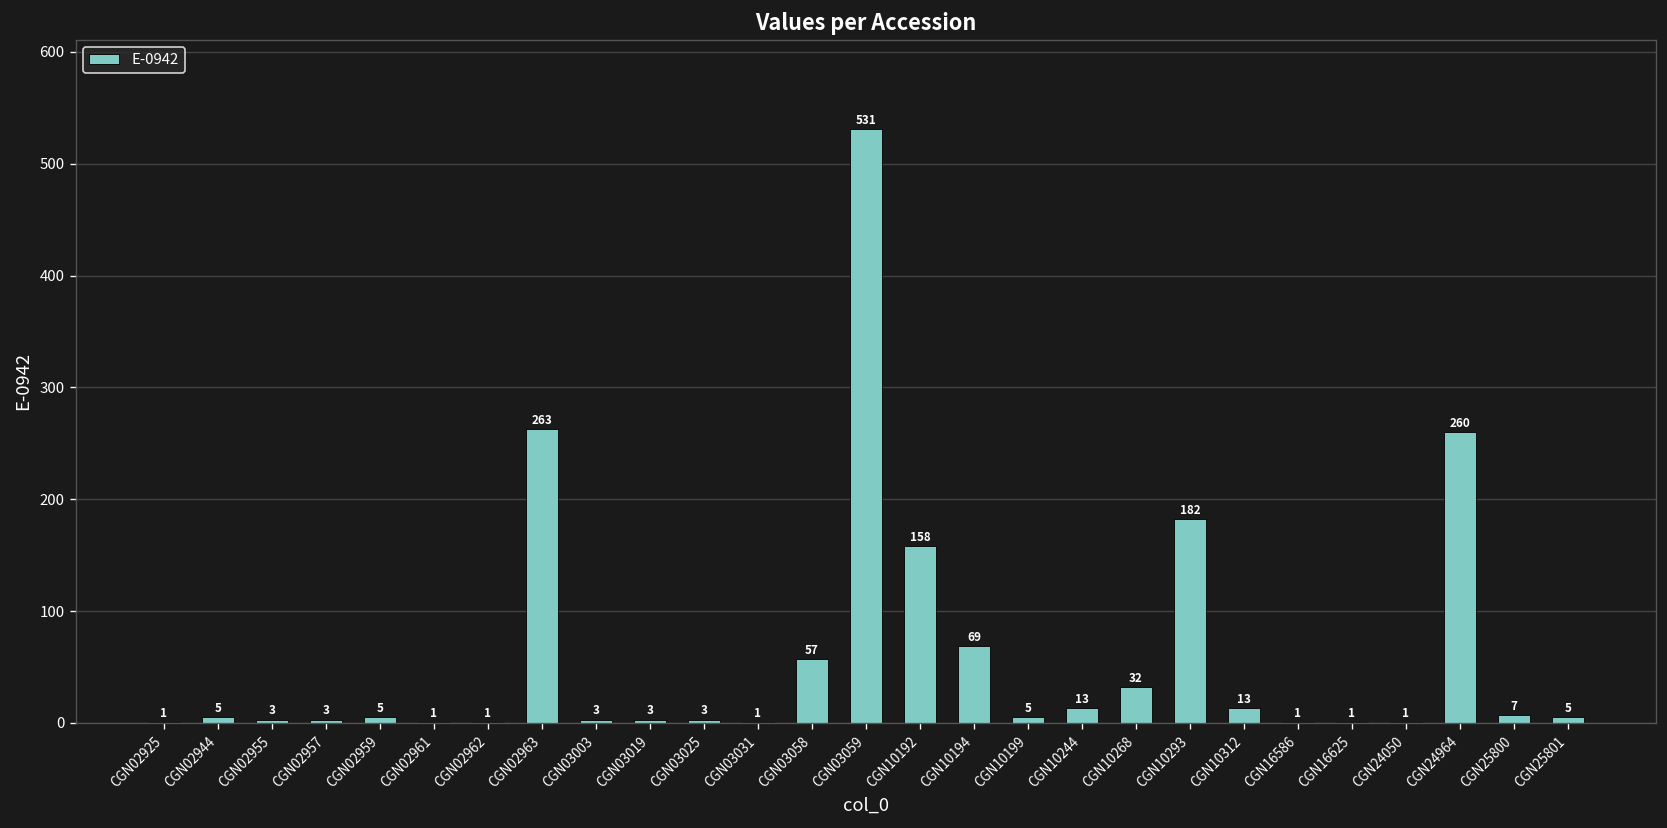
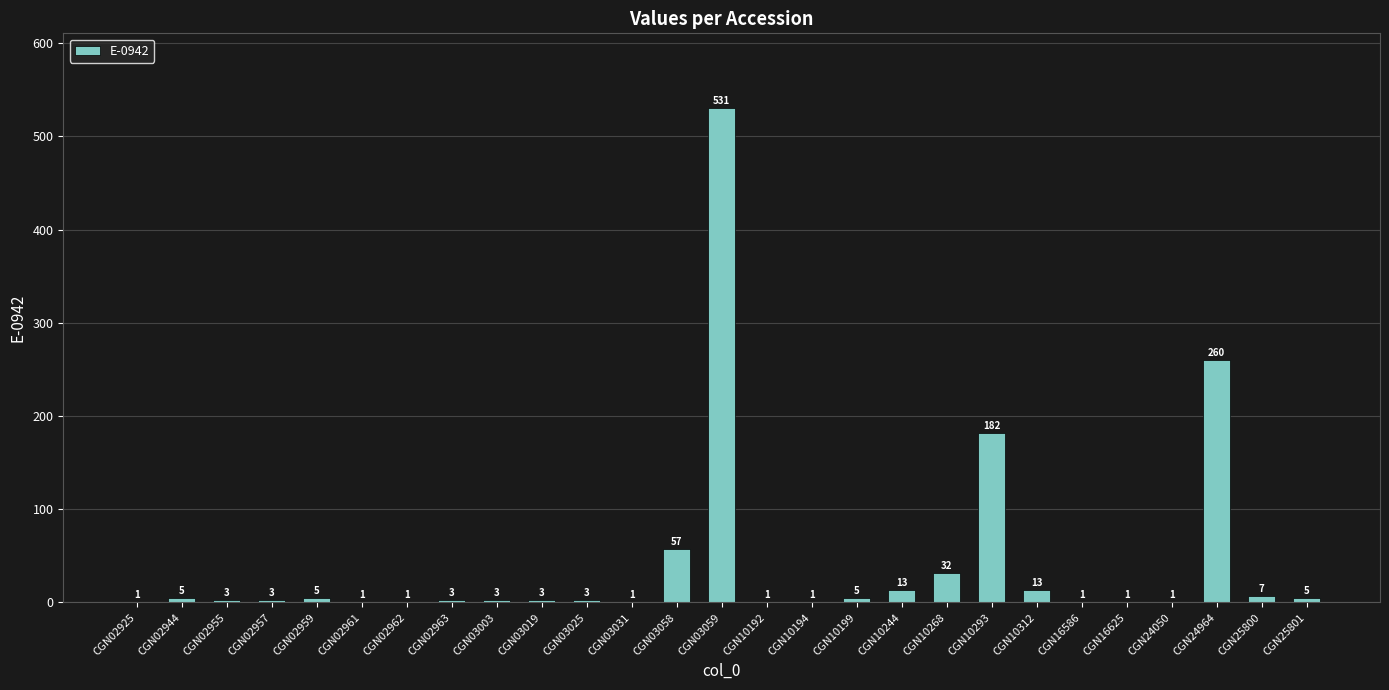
CGN02963: 263 -> 3
CGN10192: 158 -> 1
CGN10194: 69 -> 1
